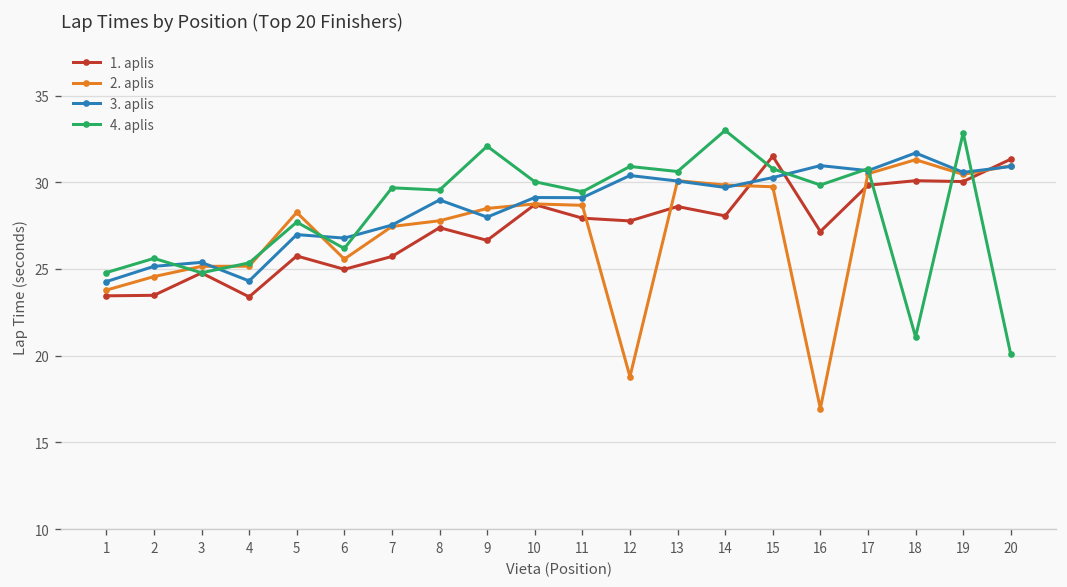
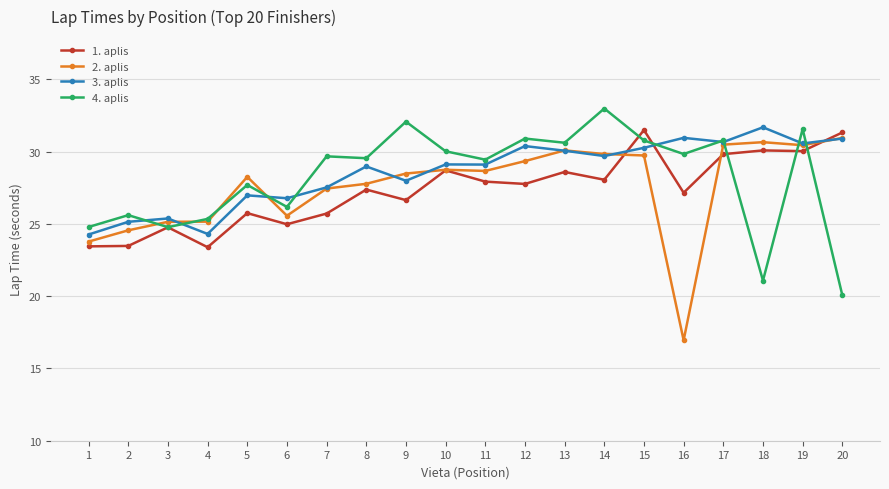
2. aplis, 12: 18.8 -> 29.4
2. aplis, 18: 31.3 -> 30.7
4. aplis, 19: 32.9 -> 31.6
